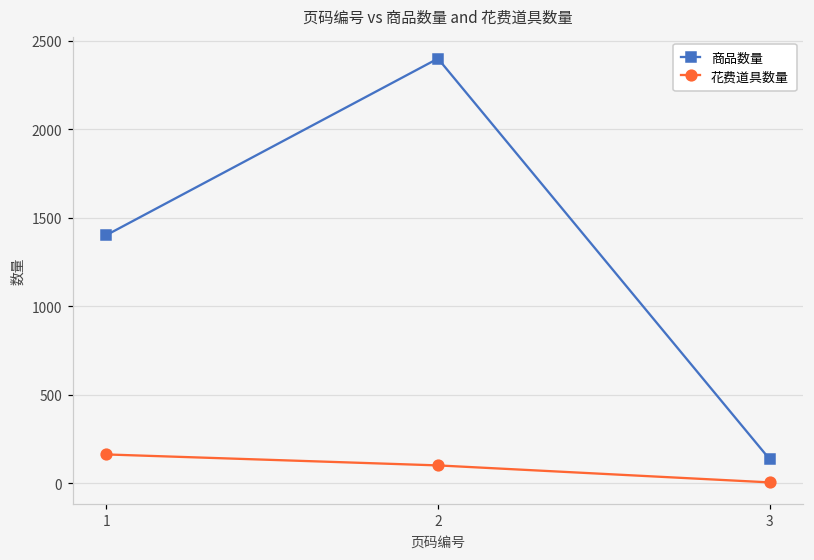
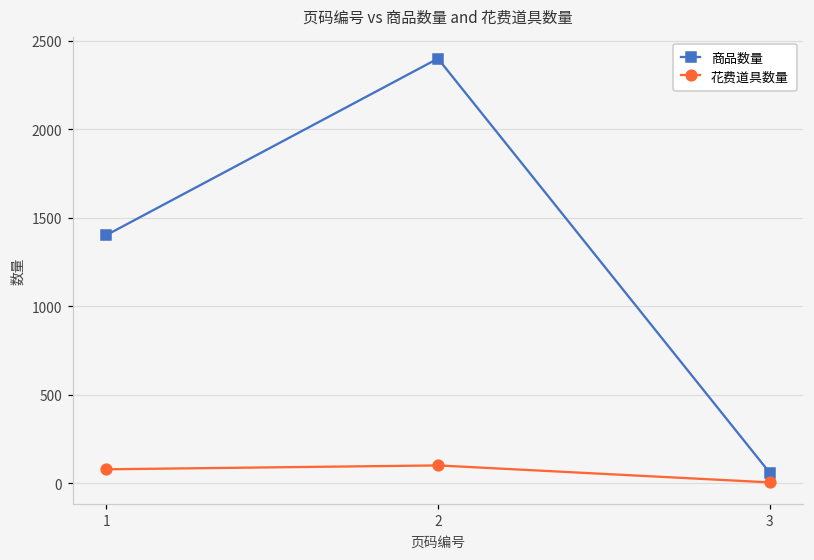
花费道具数量, 1: 160 -> 80
商品数量, 3: 140 -> 60
